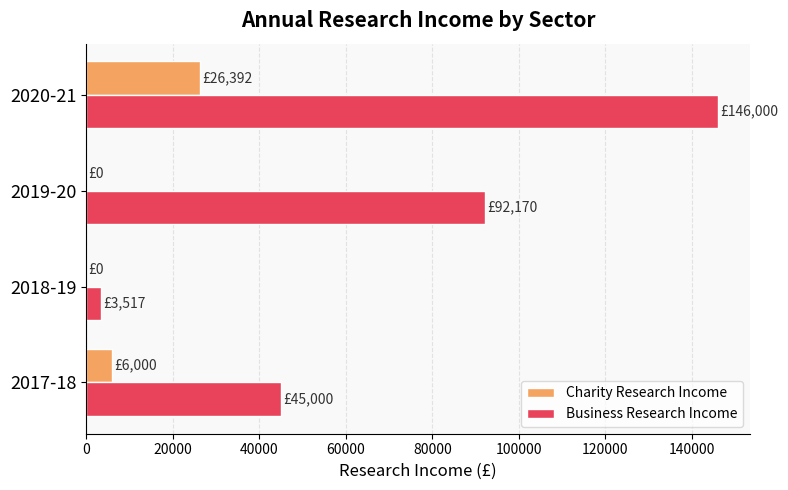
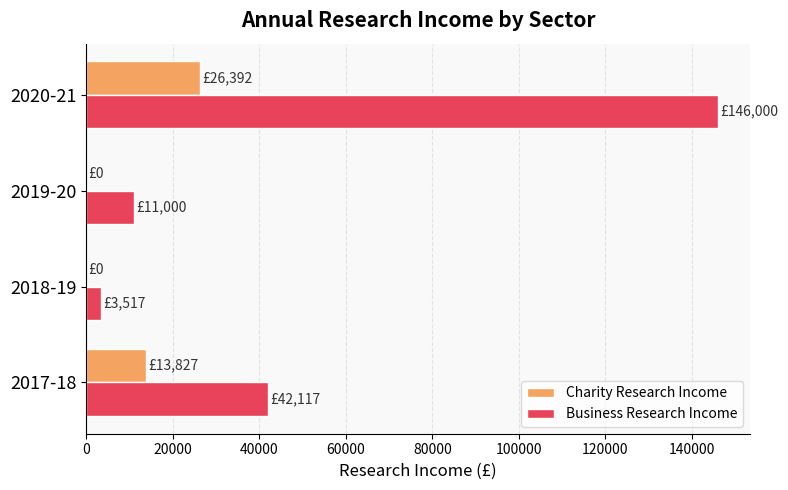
Business Research Income, 2019-20: £92,170 -> £11,000
Charity Research Income, 2017-18: £6,000 -> £13,827
Business Research Income, 2017-18: £45,000 -> £42,117
